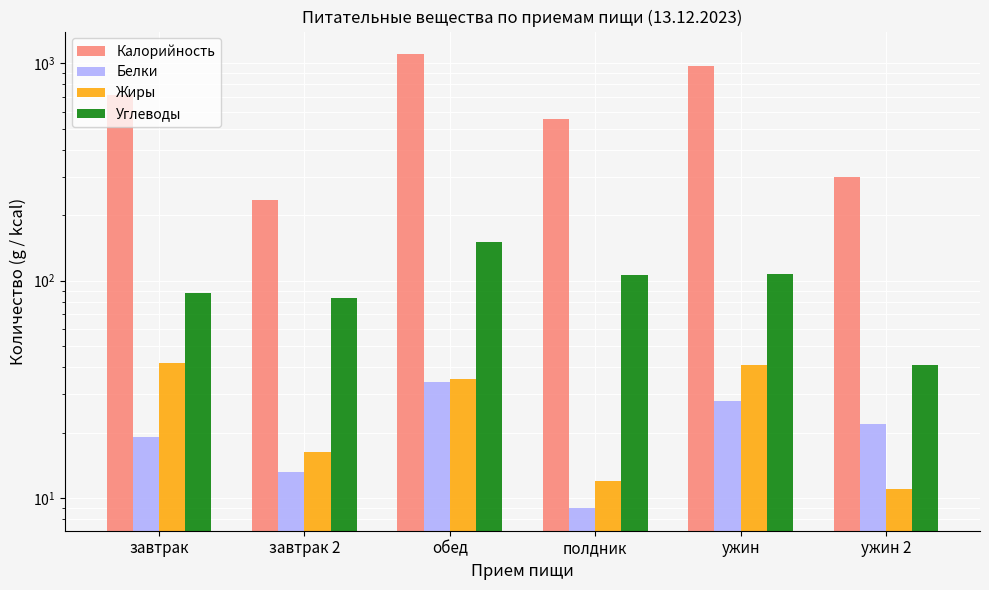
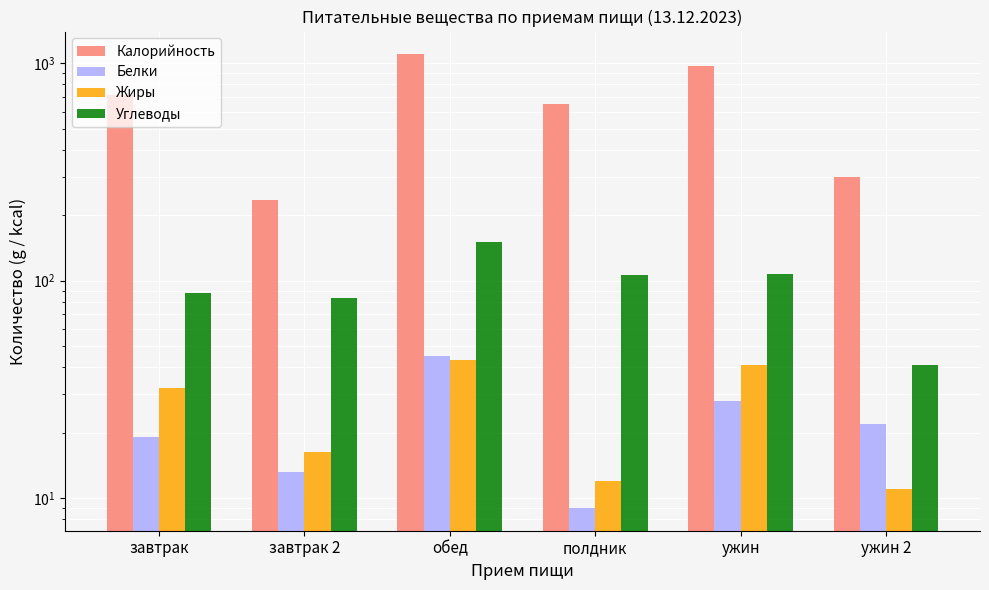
Жиры, завтрак: 42 -> 32
Белки, обед: 34 -> 45
Жиры, обед: 35 -> 43
Калорийность, полдник: 550 -> 650
